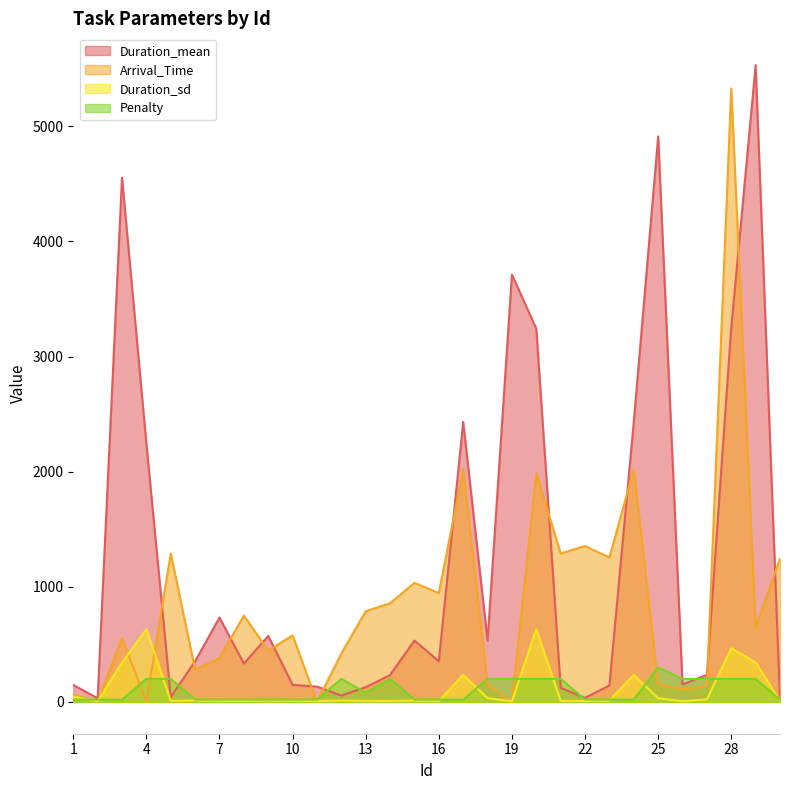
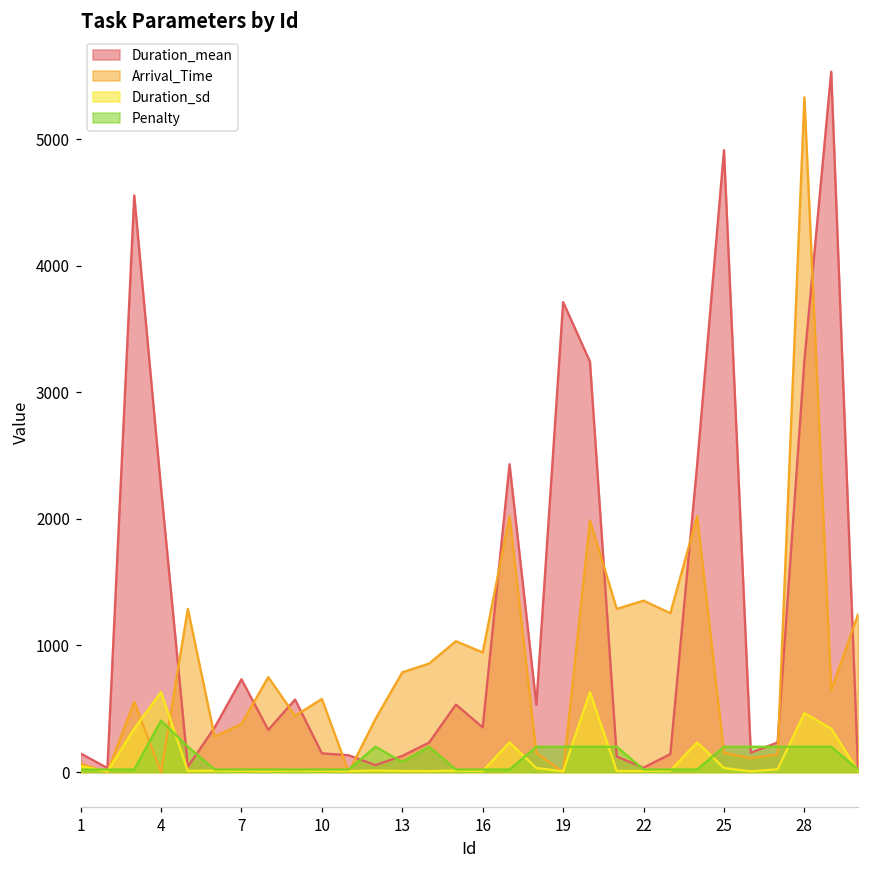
Penalty, 4: 200 -> 410
Penalty, 25: 300 -> 200
